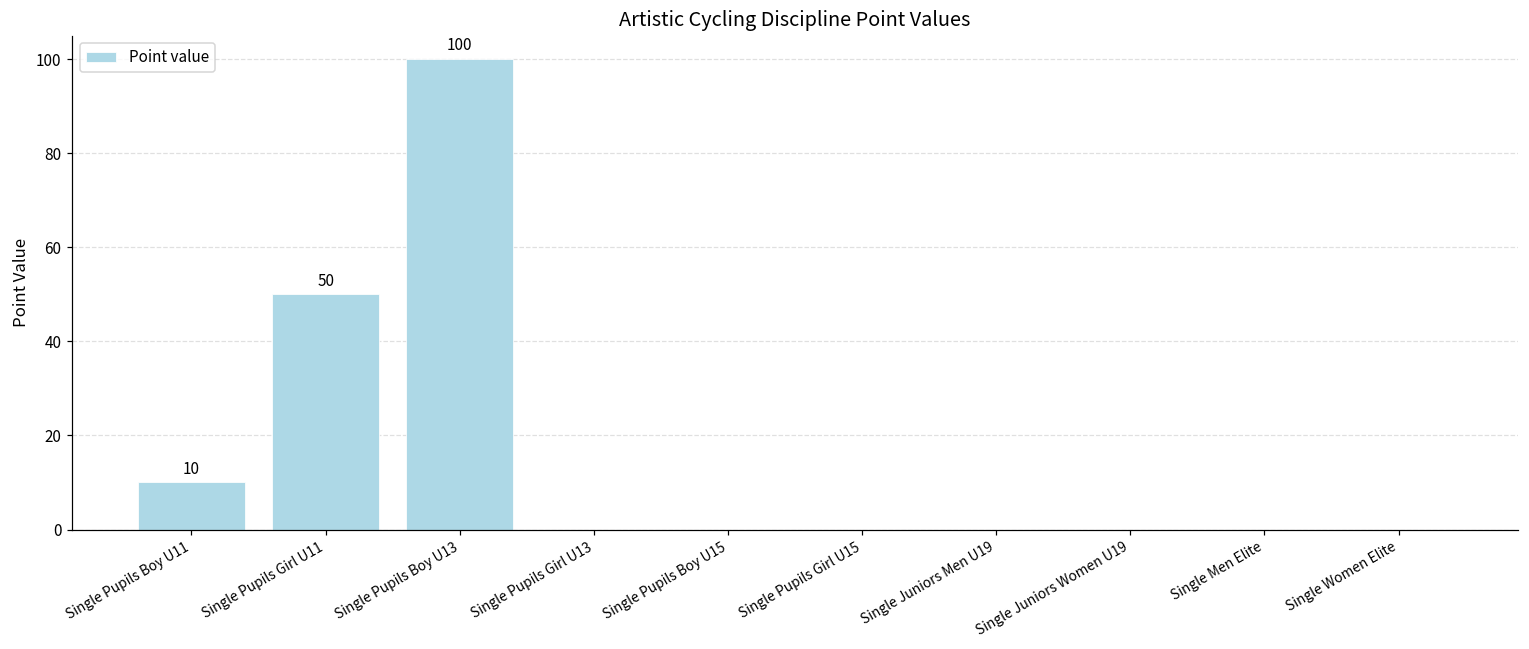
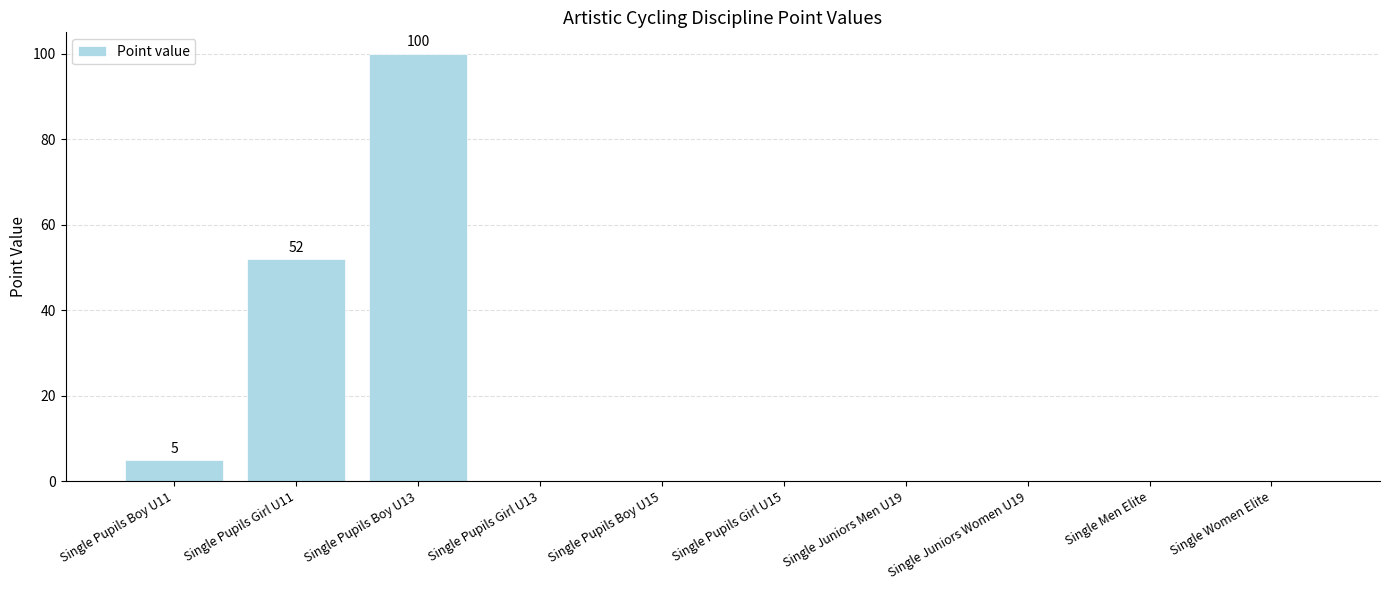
Single Pupils Boy U11: 10 -> 5
Single Pupils Girl U11: 50 -> 52
